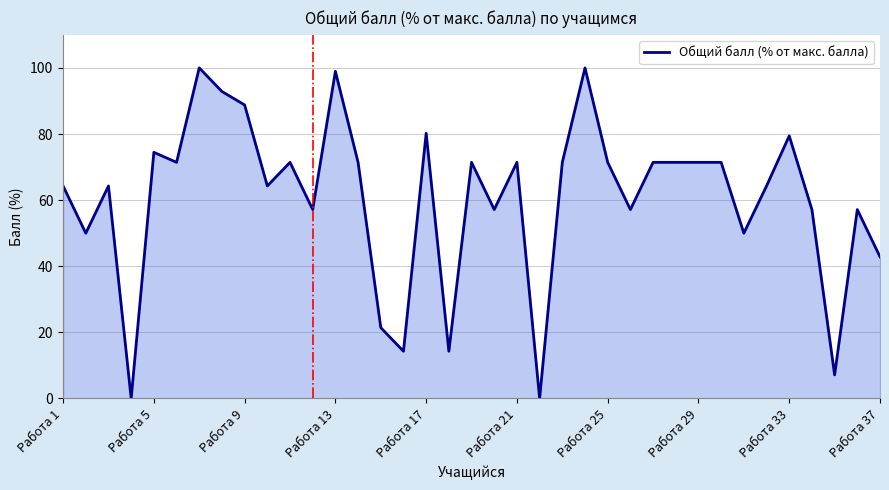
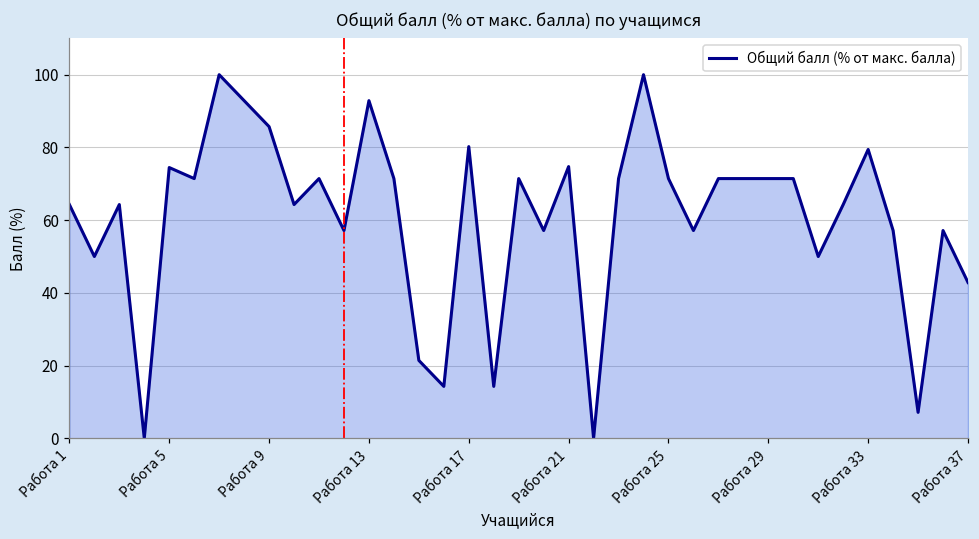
Работа 9: 89 -> 86
Работа 13: 99 -> 93
Работа 21: 71 -> 75
